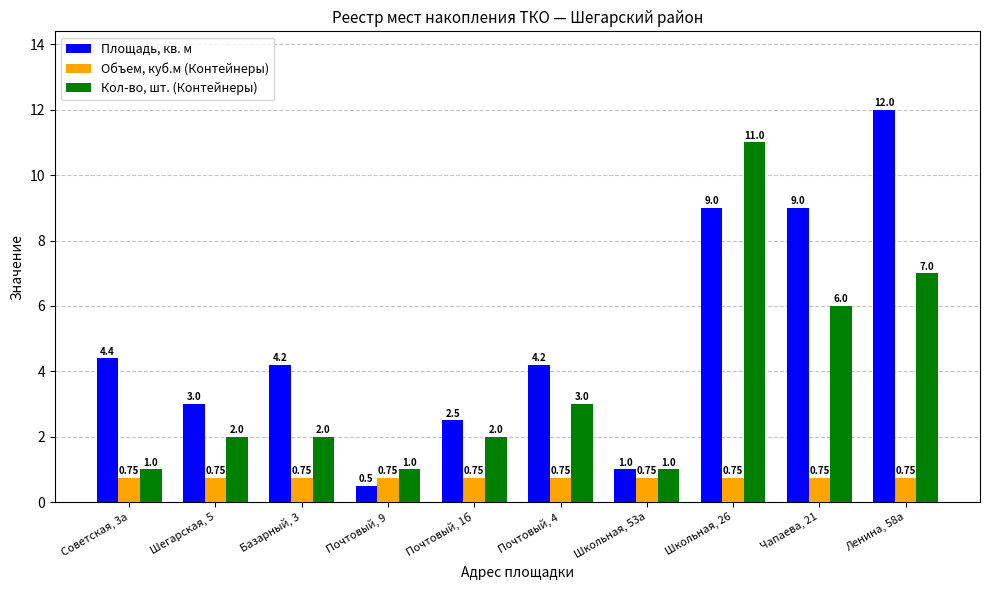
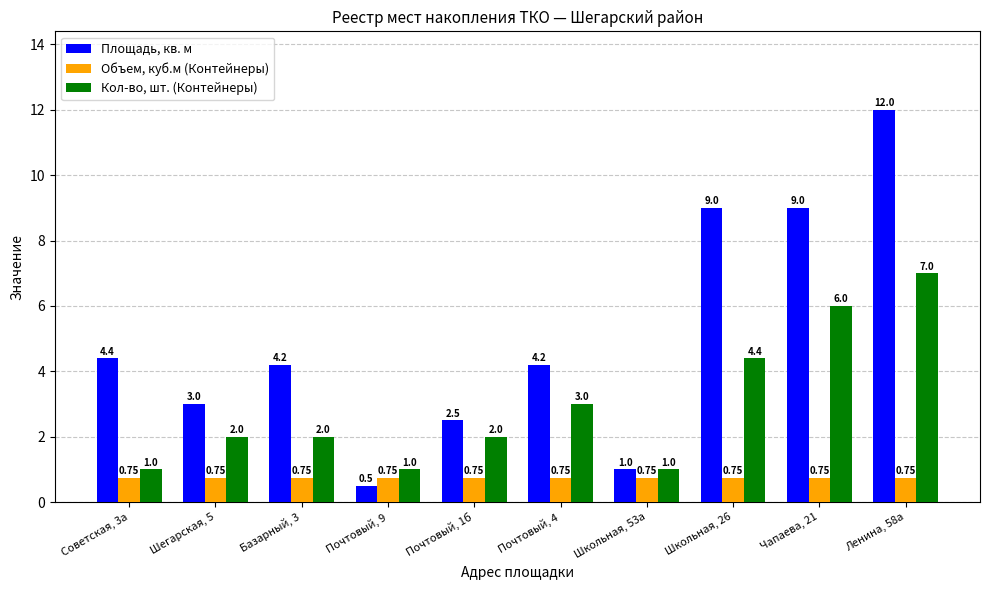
Кол-во, шт. (Контейнеры), Школьная, 26: 11.0 -> 4.4
